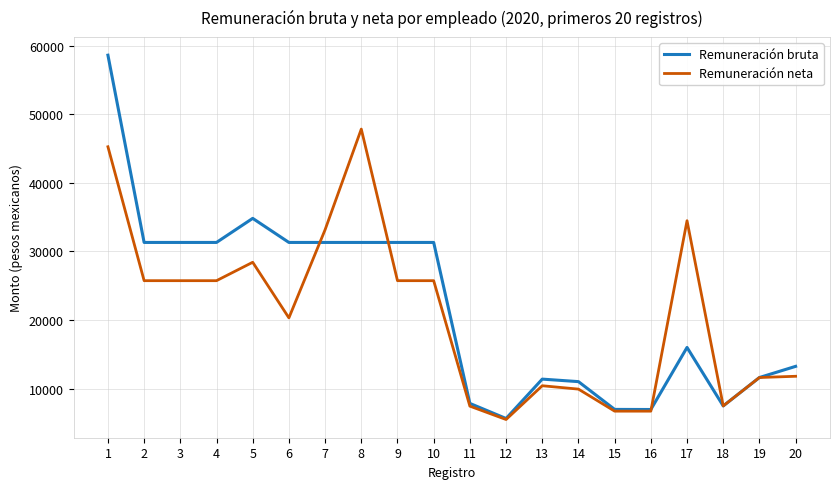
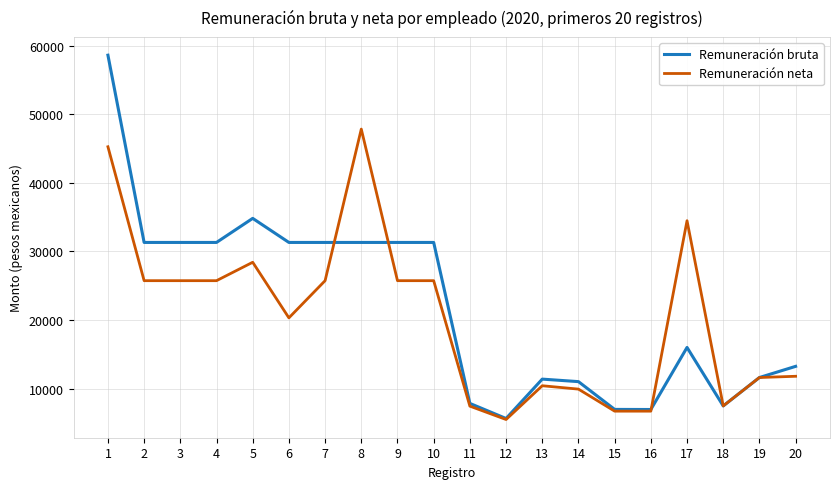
Remuneración neta, 7: 33000 -> 26000
